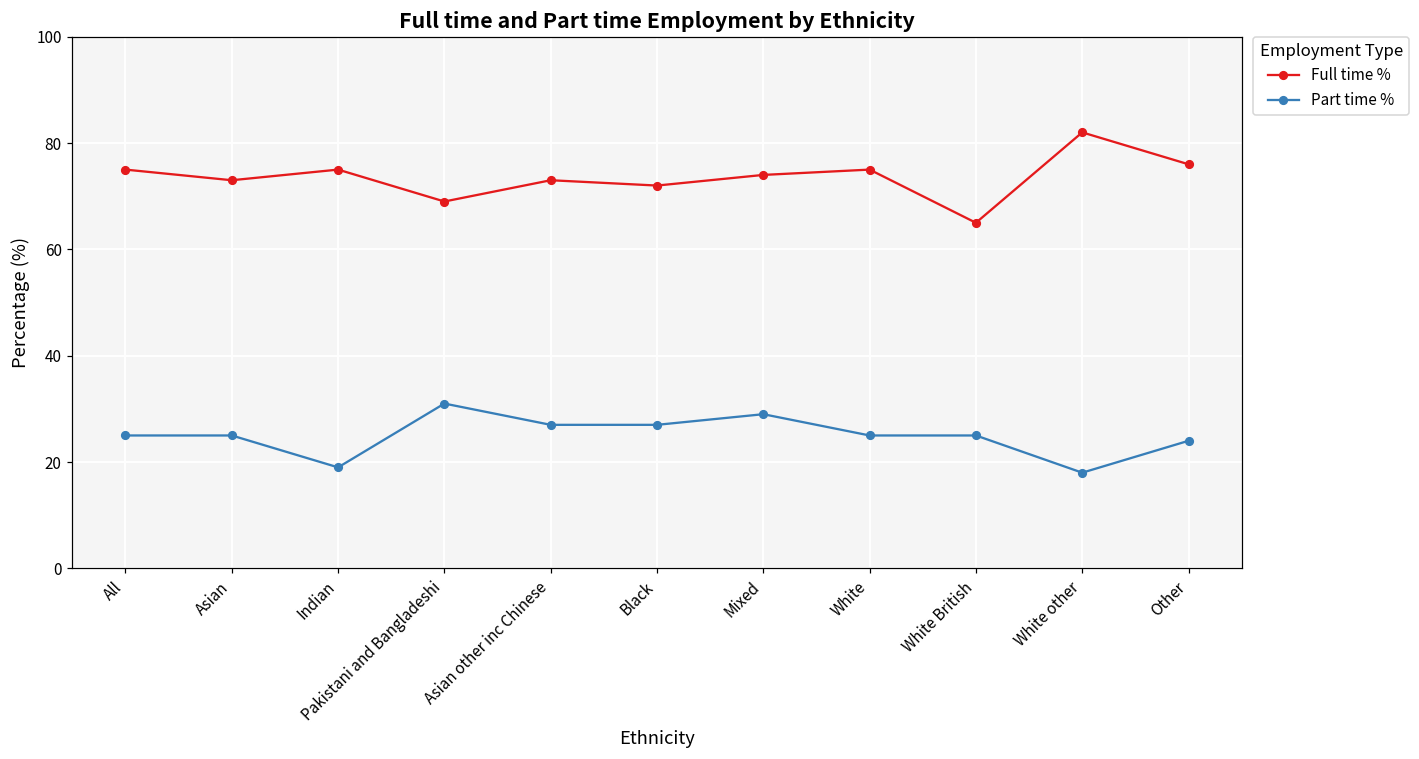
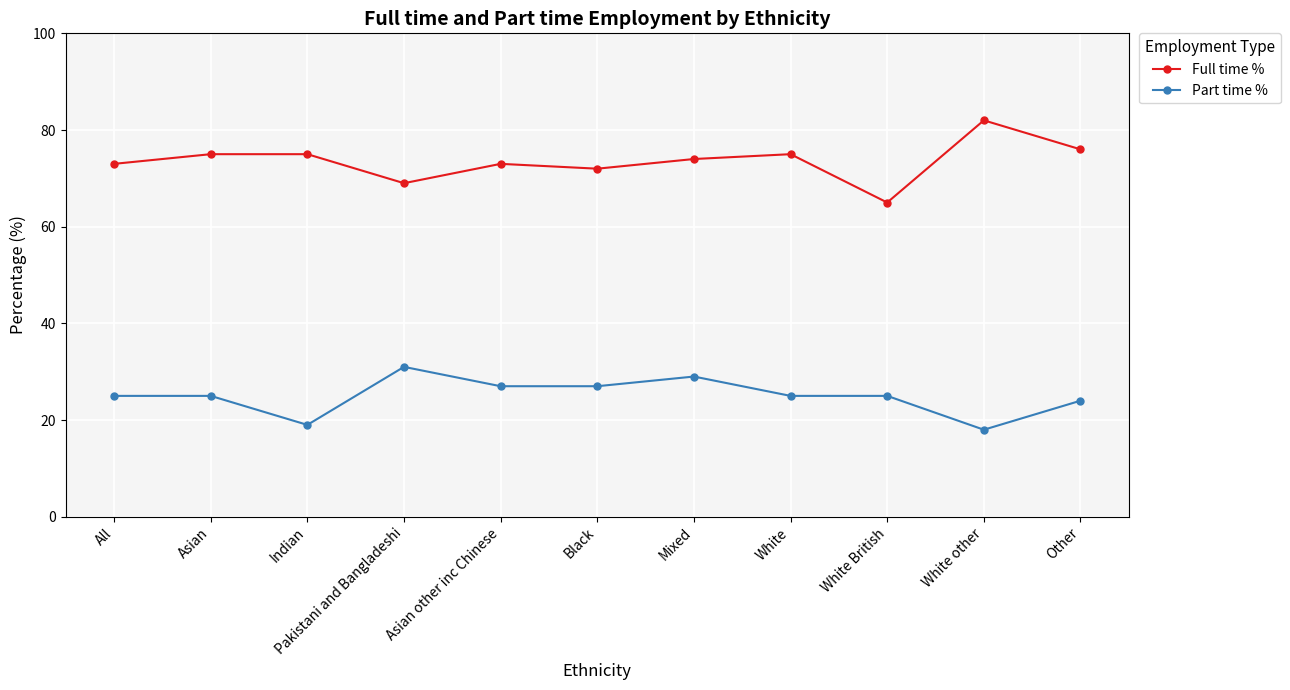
Full time %, All: 75 -> 73
Full time %, Asian: 73 -> 75
